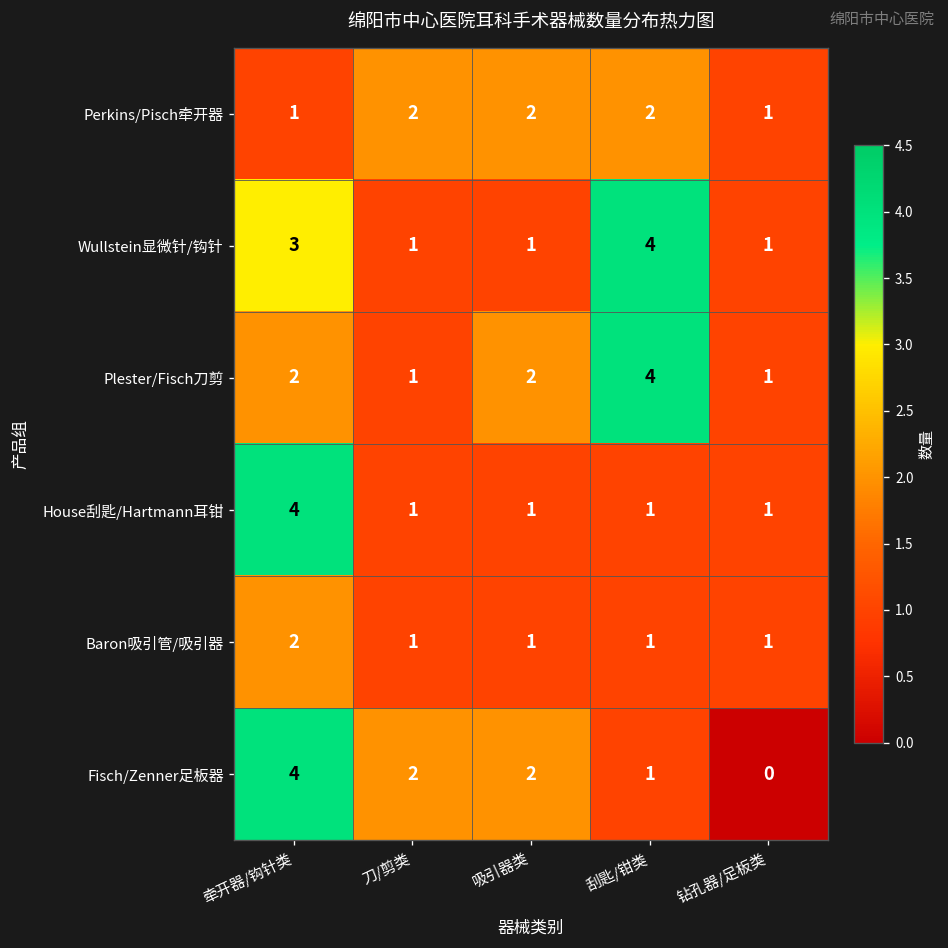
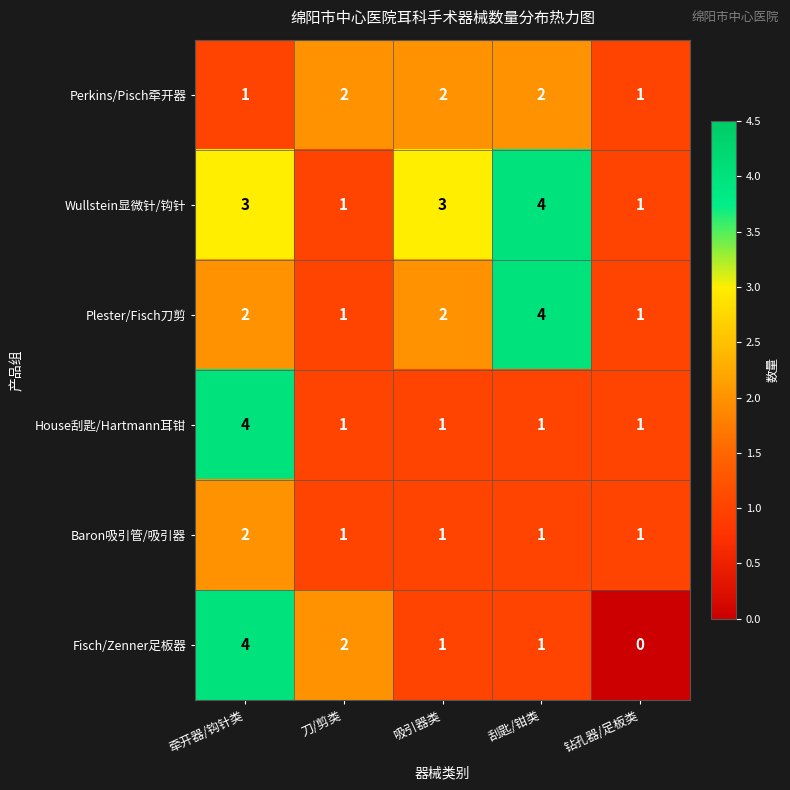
Wullstein显微针/钩针, 吸引器类: 1 -> 3
Fisch/Zenner足板器, 吸引器类: 2 -> 1
